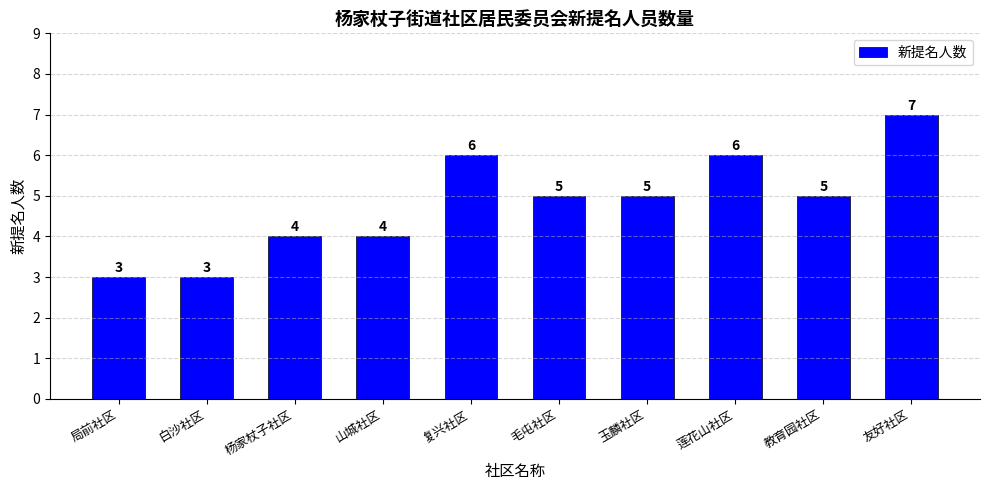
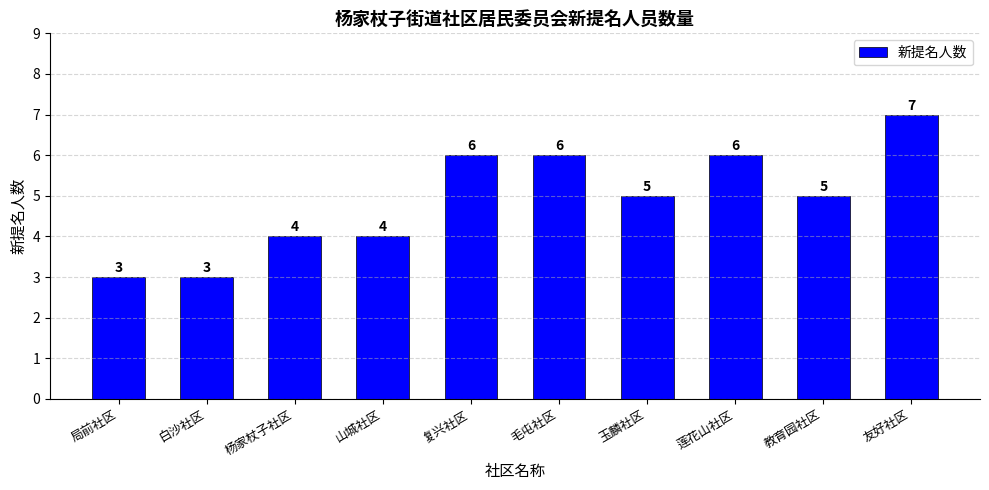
毛屯社区: 5 -> 6
